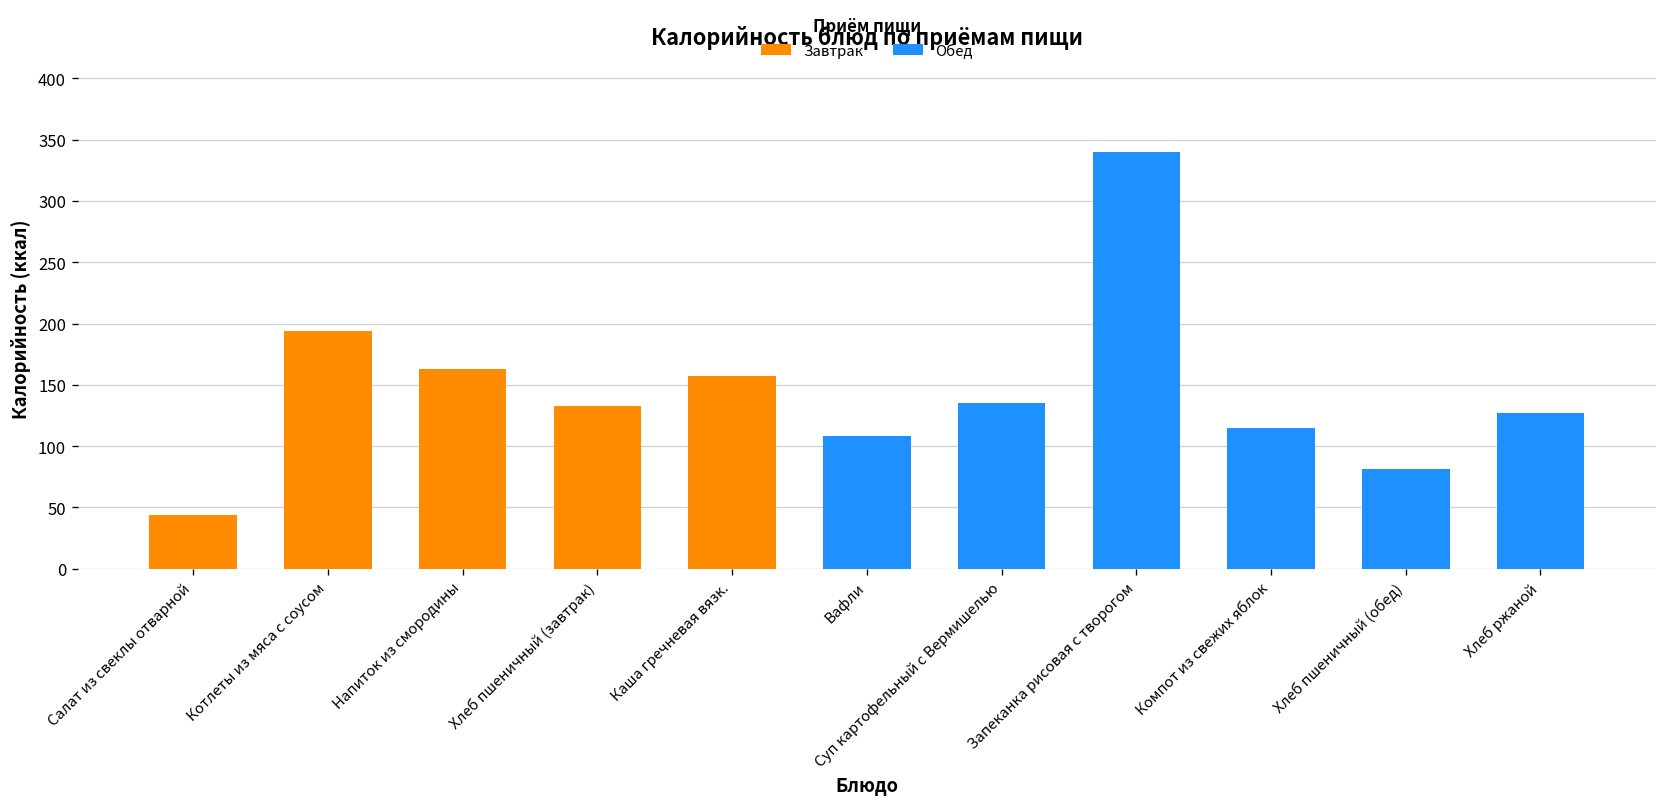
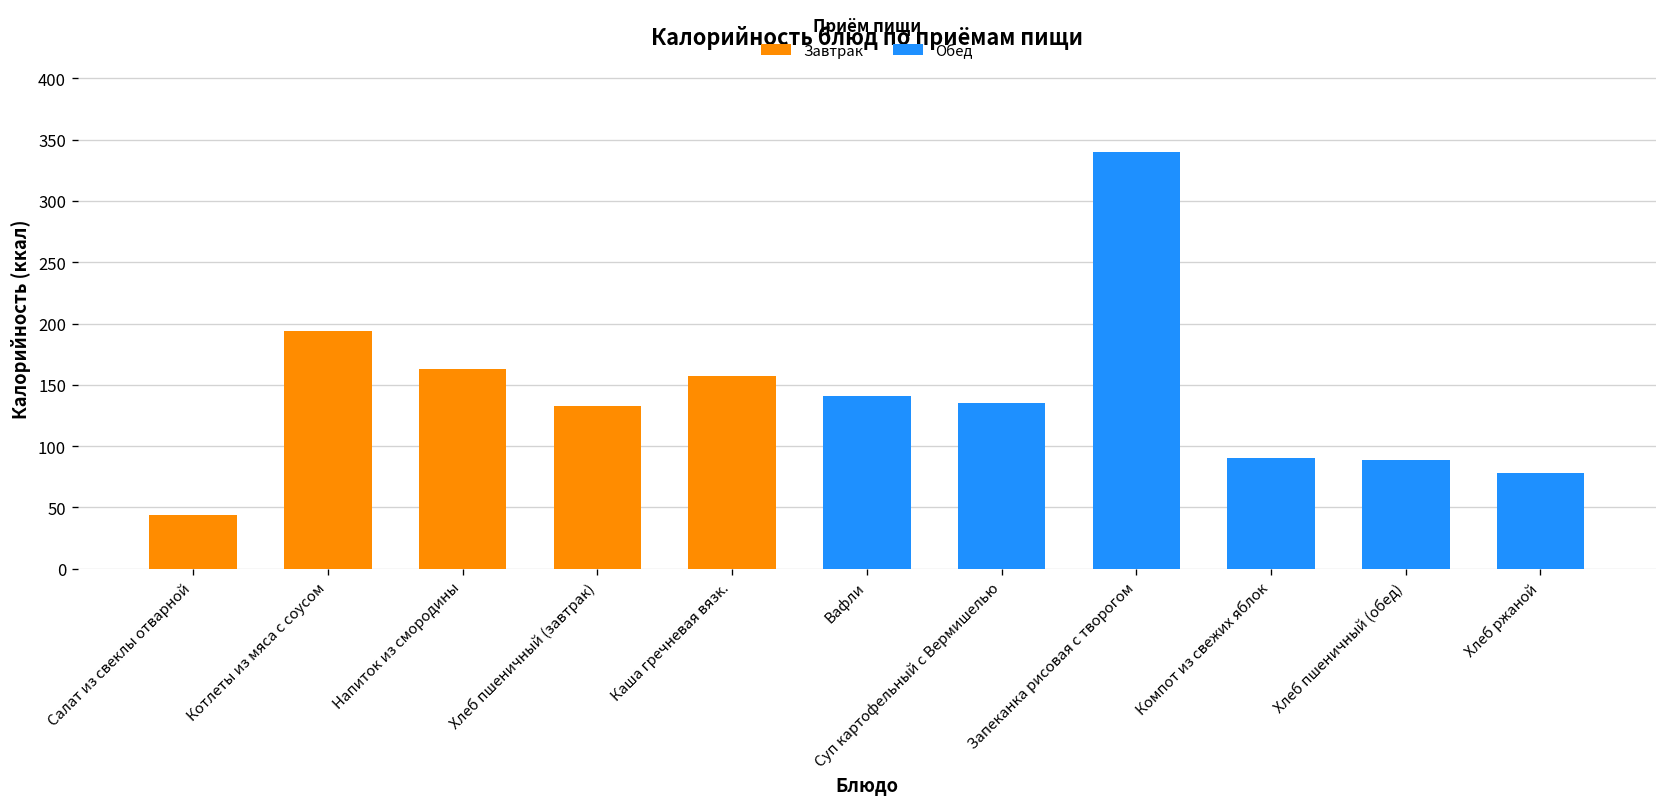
Обед, Вафли: 108 -> 141
Обед, Компот из свежих яблок: 115 -> 90
Обед, Хлеб пшеничный (обед): 81 -> 89
Обед, Хлеб ржаной: 127 -> 78
